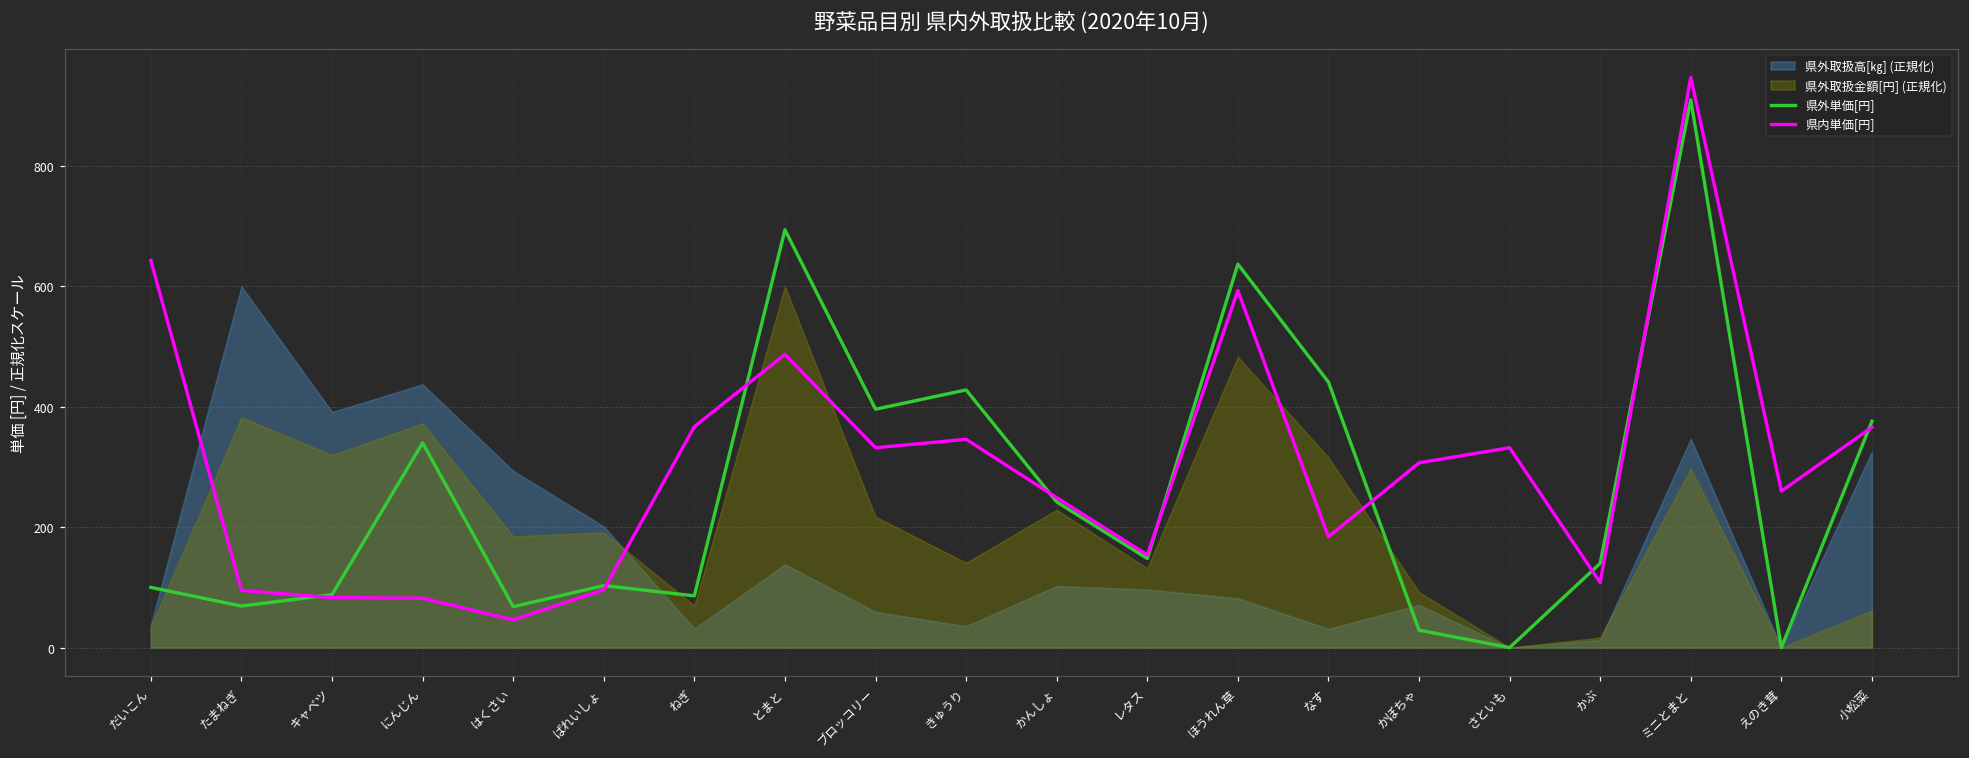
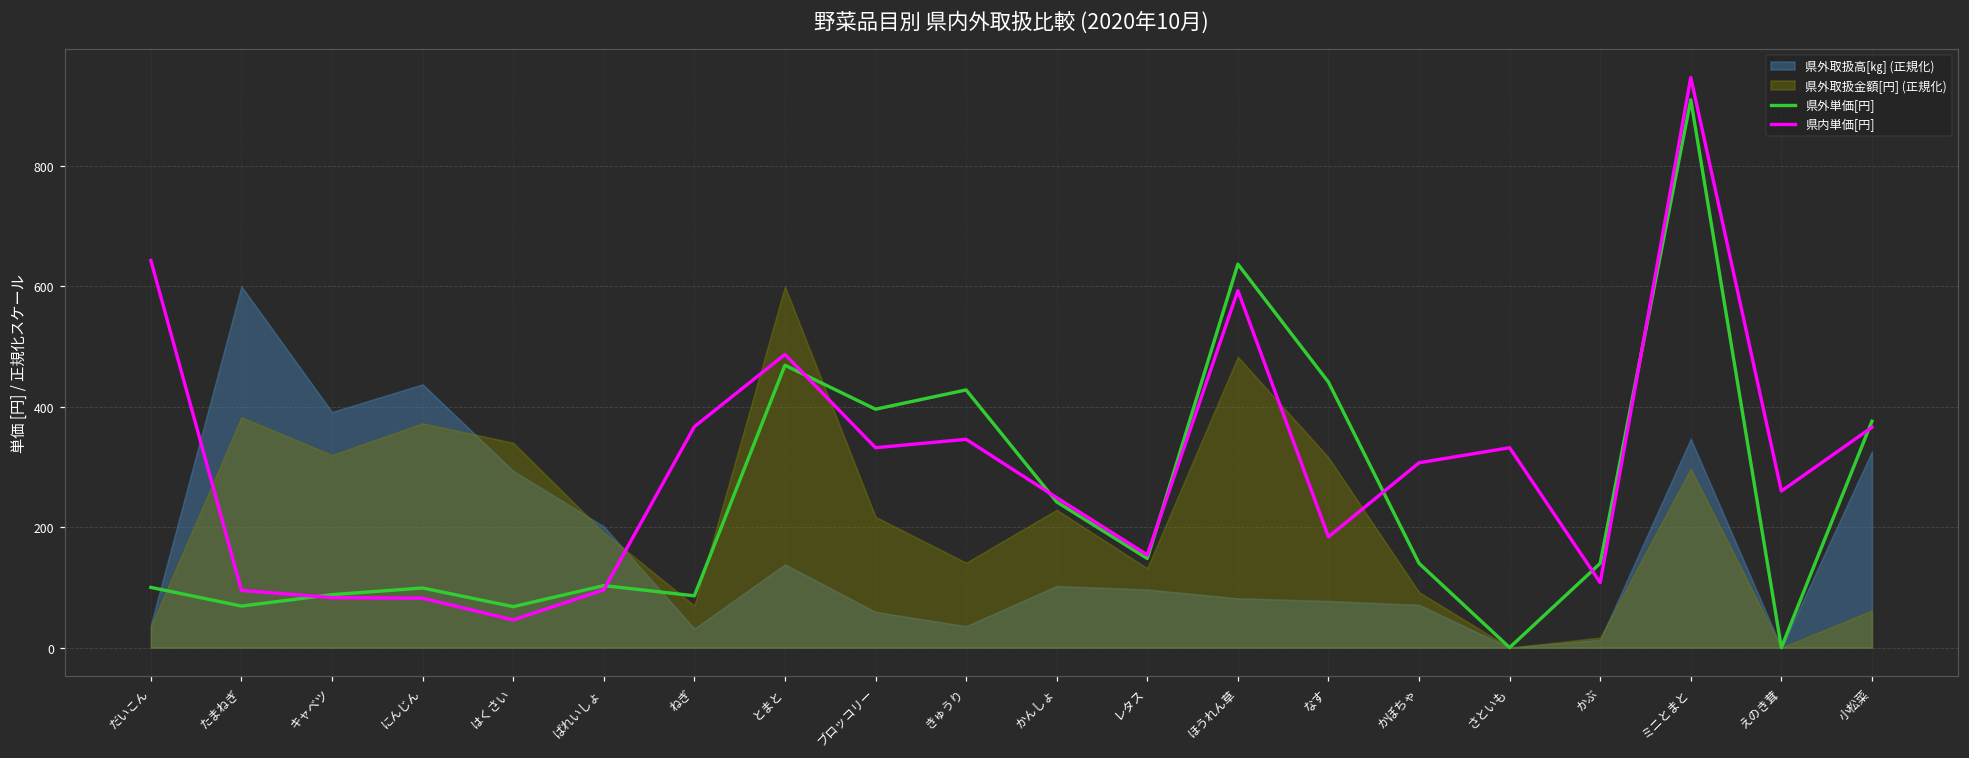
県外単価[円], にんじん: 340 -> 100
県外取扱金額[円] (正規化), はくさい: 180 -> 340
県外単価[円], とまと: 690 -> 470
県外取扱高[㎏] (正規化), なす: 30 -> 80
県外単価[円], かぼちゃ: 30 -> 140
